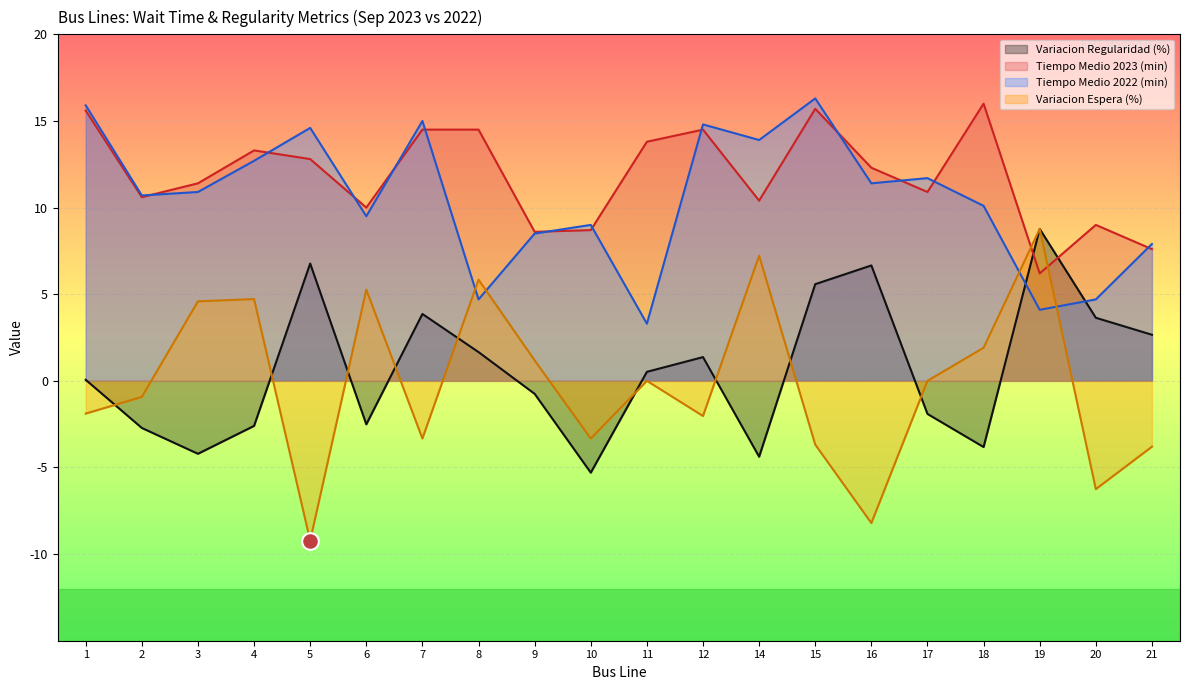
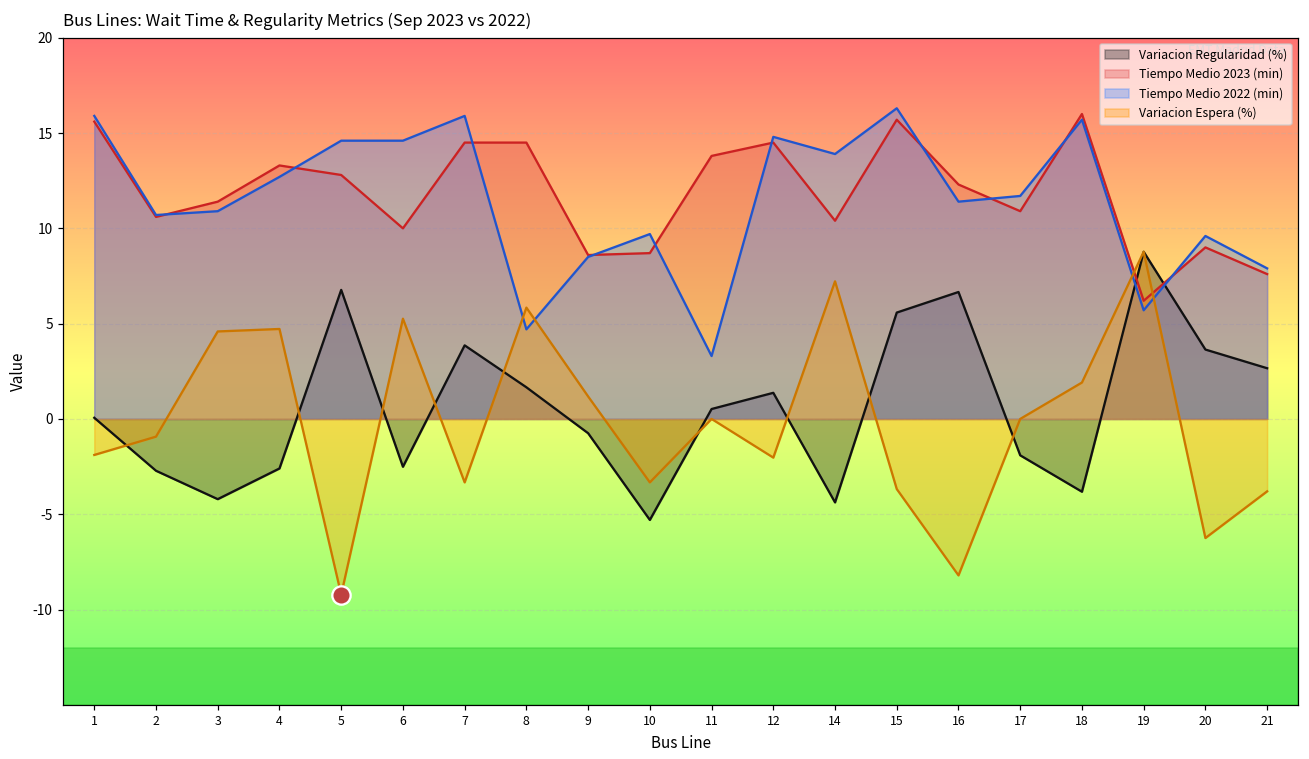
Tiempo Medio 2022 (min), 6: 9.5 -> 14.6
Tiempo Medio 2022 (min), 7: 15.0 -> 15.9
Tiempo Medio 2022 (min), 10: 9.0 -> 9.7
Tiempo Medio 2022 (min), 18: 10.1 -> 15.7
Tiempo Medio 2022 (min), 19: 4.1 -> 5.7
Tiempo Medio 2022 (min), 20: 4.7 -> 9.6
